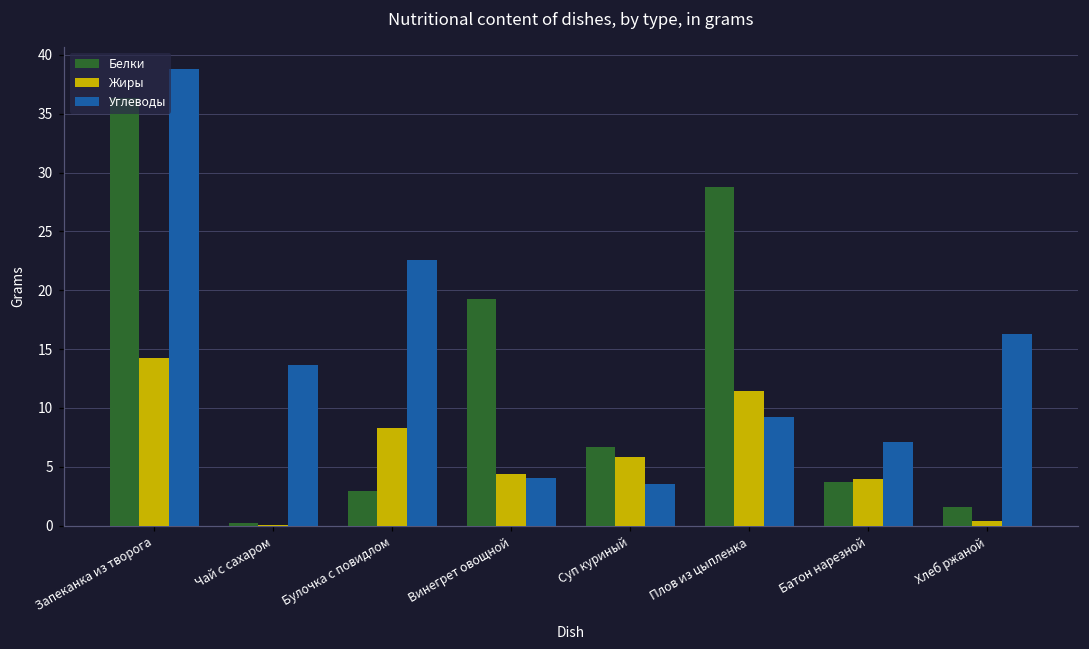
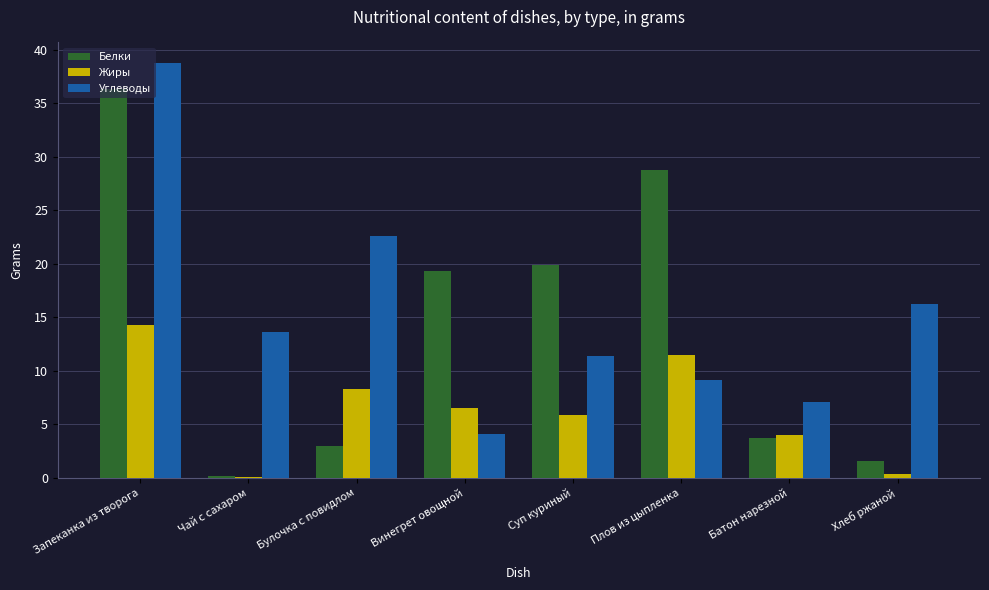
Жиры, Винегрет овощной: 4.4 -> 6.5
Белки, Суп куриный: 6.7 -> 19.9
Углеводы, Суп куриный: 3.5 -> 11.4
